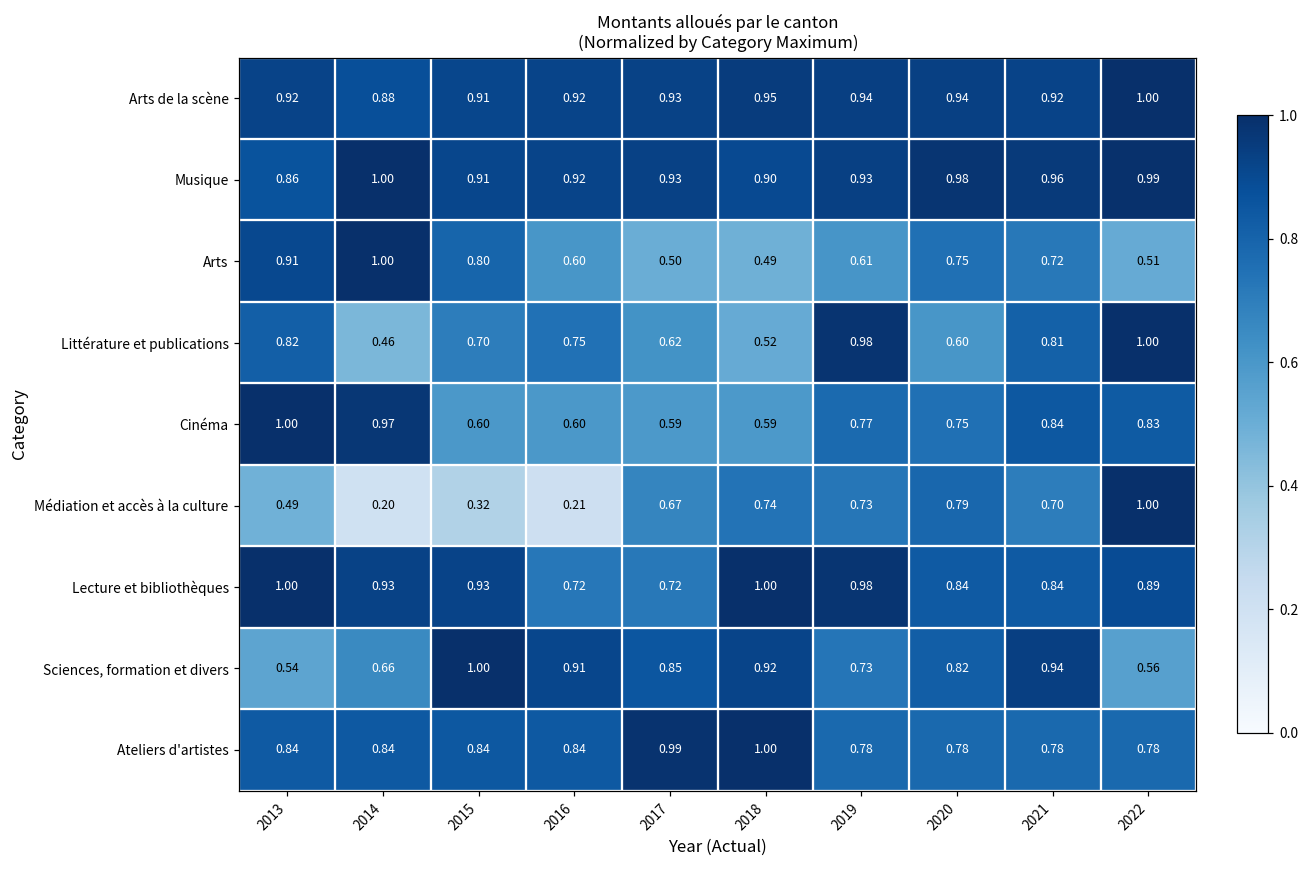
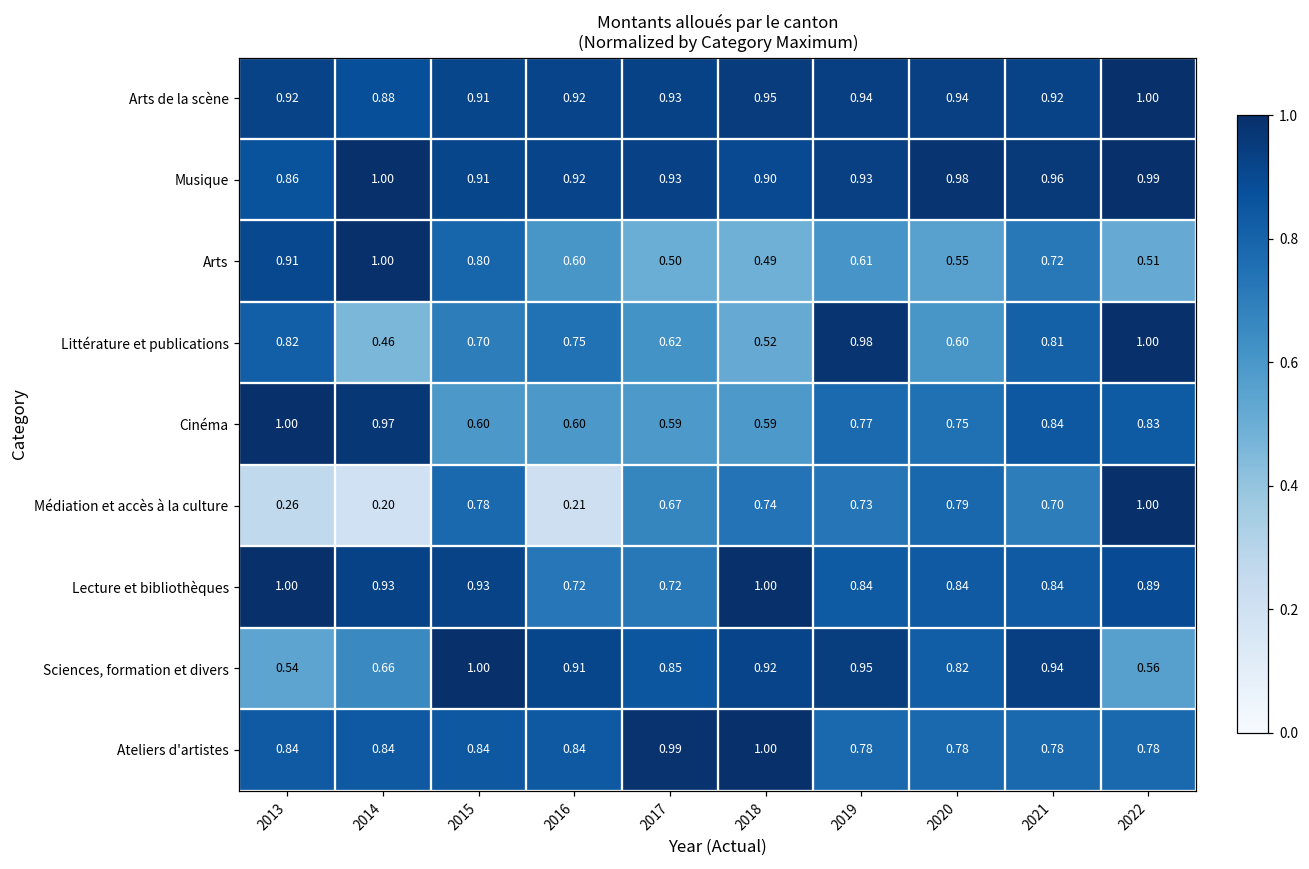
Arts, 2020: 0.75 -> 0.55
Médiation et accès à la culture, 2013: 0.49 -> 0.26
Médiation et accès à la culture, 2015: 0.32 -> 0.78
Lecture et bibliothèques, 2019: 0.98 -> 0.84
Sciences, formation et divers, 2019: 0.73 -> 0.95
